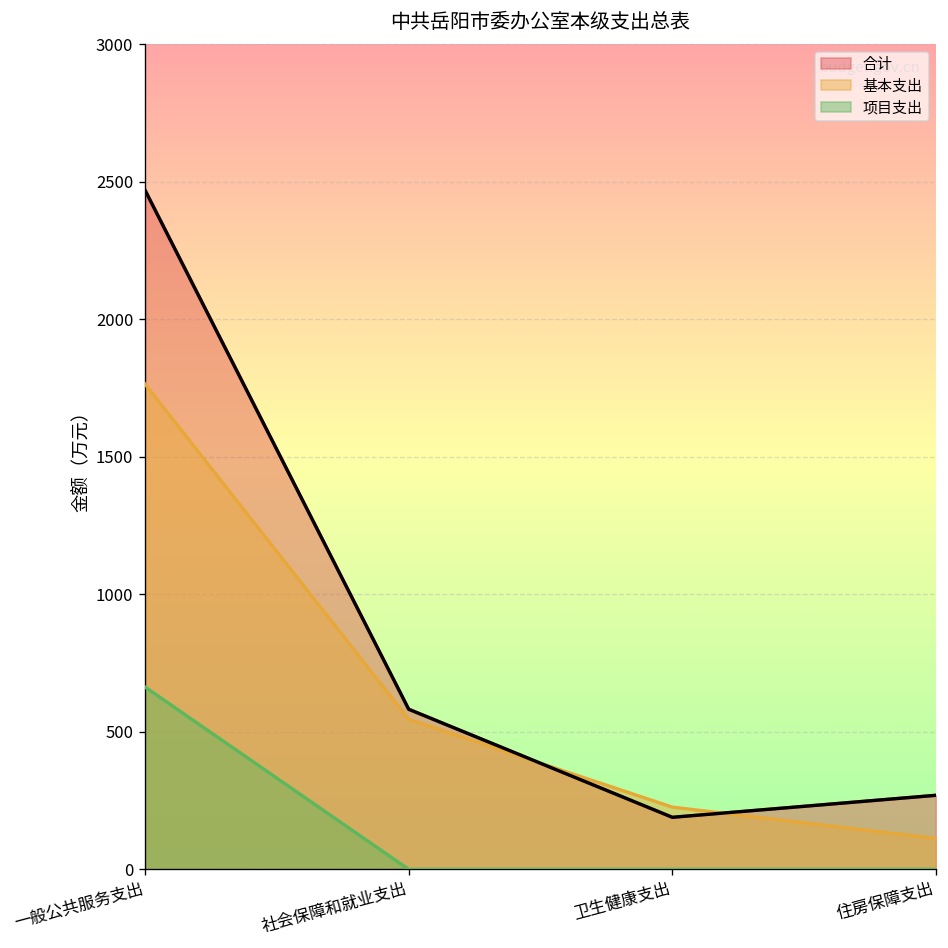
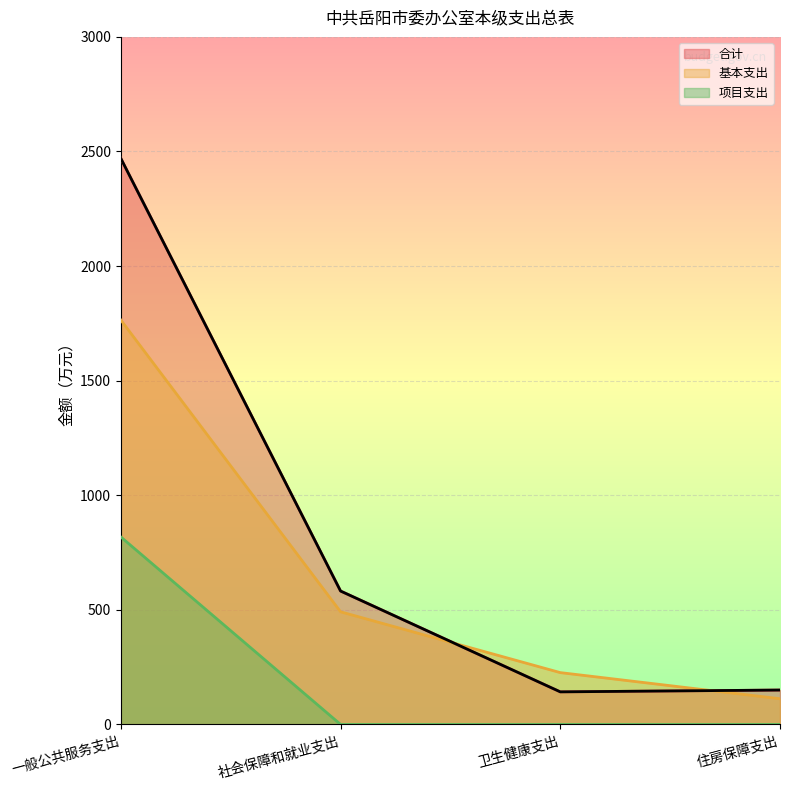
项目支出, 一般公共服务支出: 660 -> 820
基本支出, 社会保障和就业支出: 550 -> 490
合计, 卫生健康支出: 190 -> 140
合计, 住房保障支出: 270 -> 150
